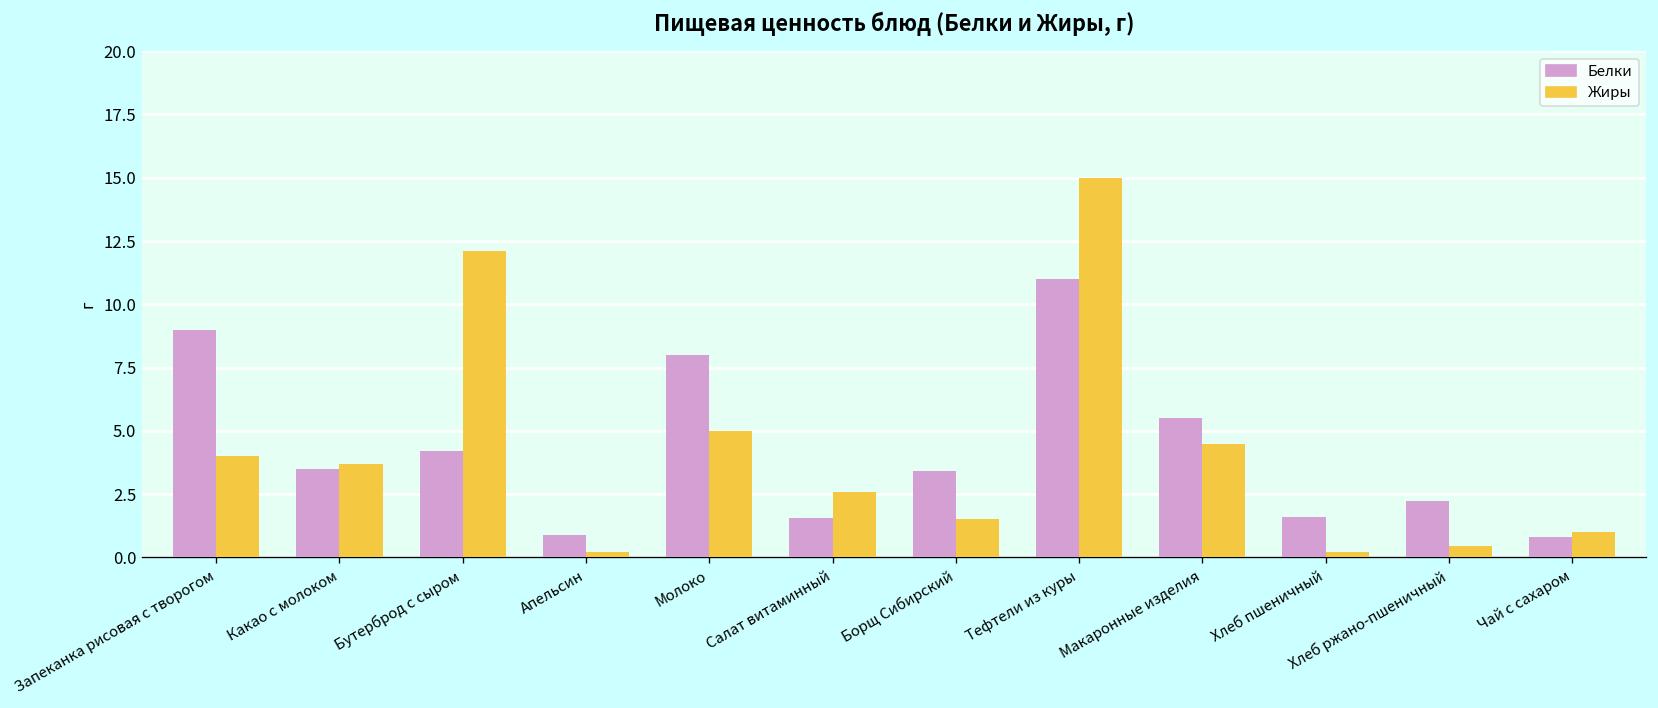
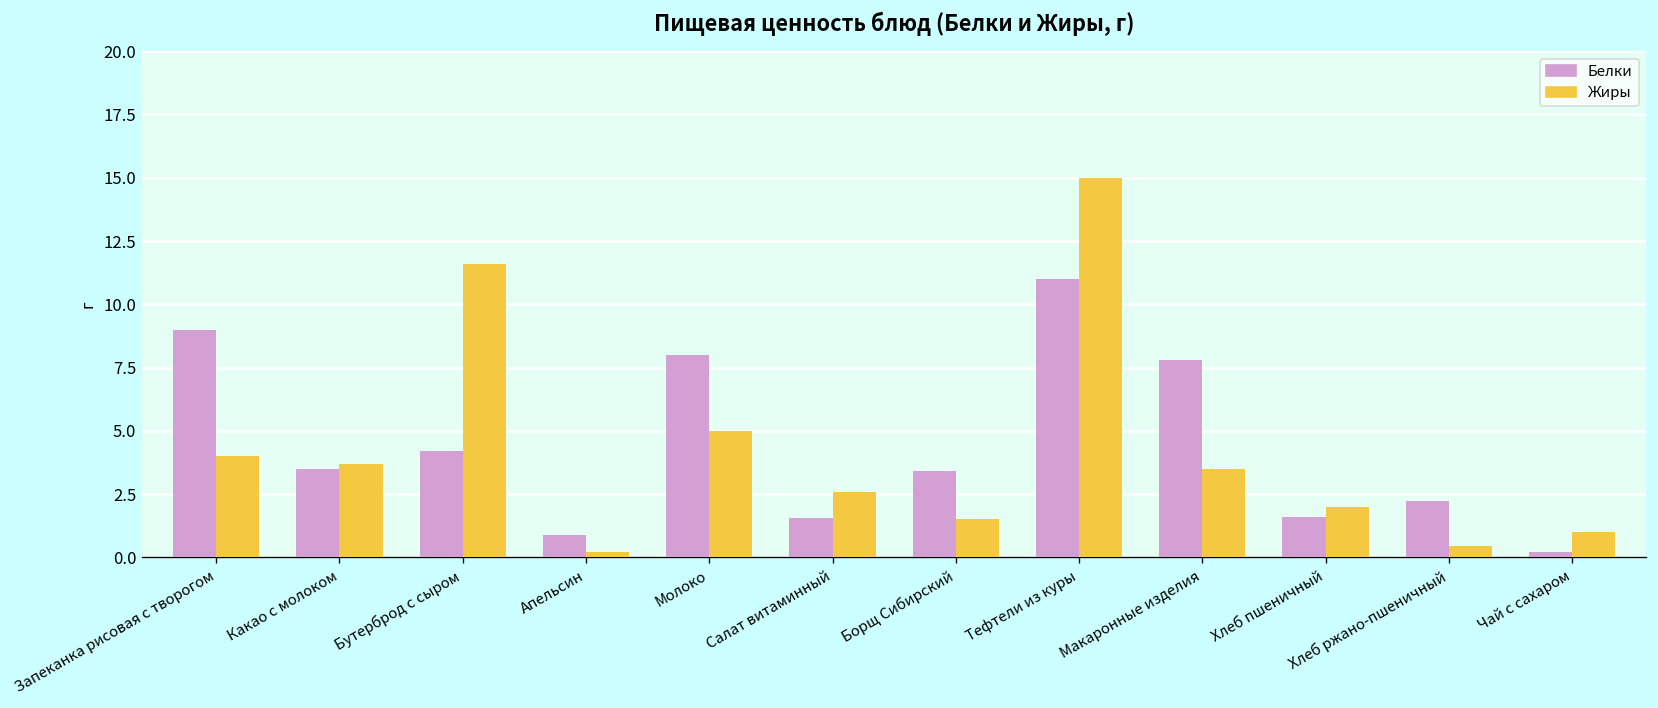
Жиры, Бутерброд с сыром: 12.1 -> 11.6
Белки, Макаронные изделия: 5.5 -> 7.8
Жиры, Макаронные изделия: 4.5 -> 3.5
Жиры, Хлеб пшеничный: 0.2 -> 2.0
Белки, Чай с сахаром: 0.8 -> 0.2
